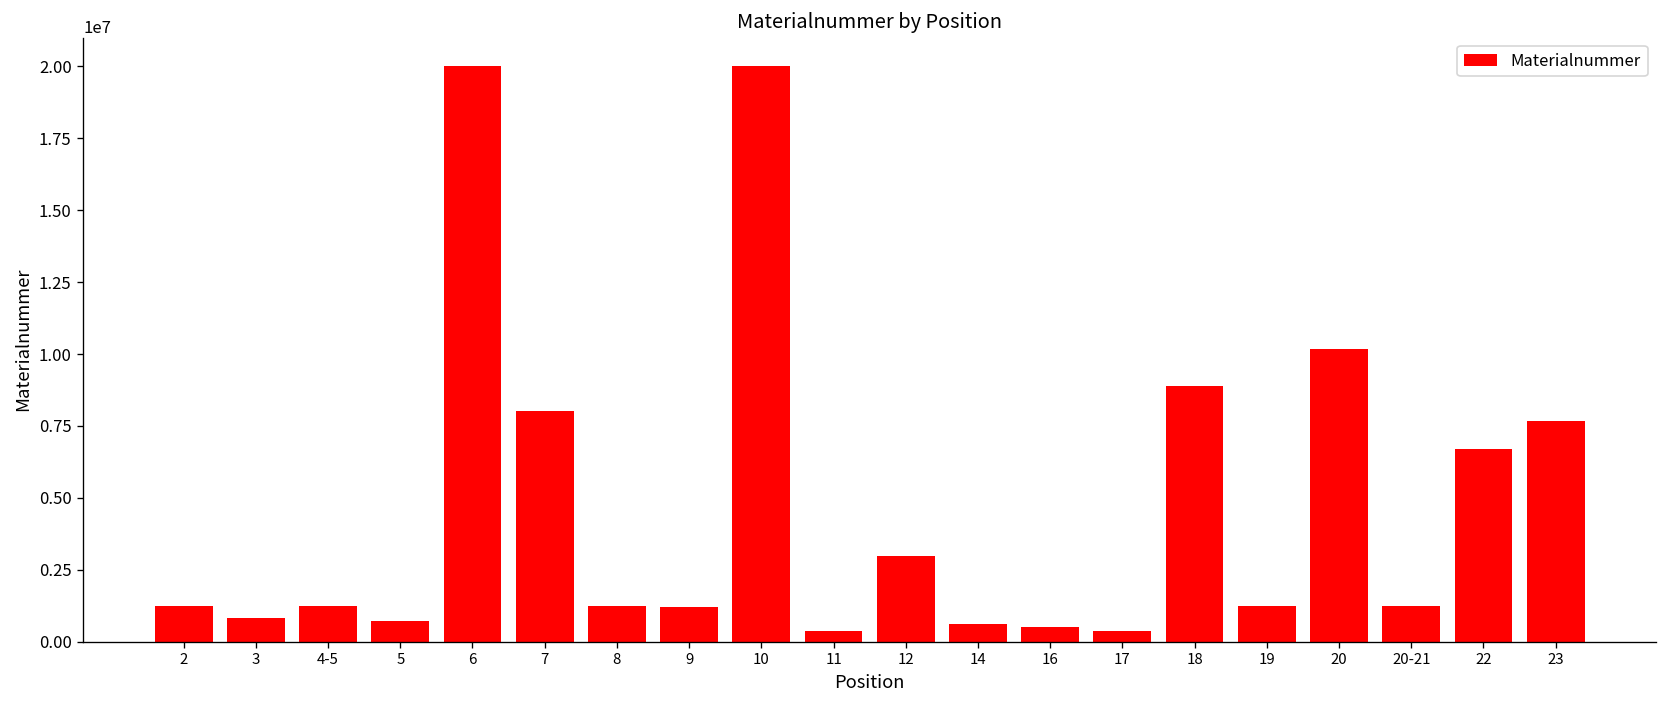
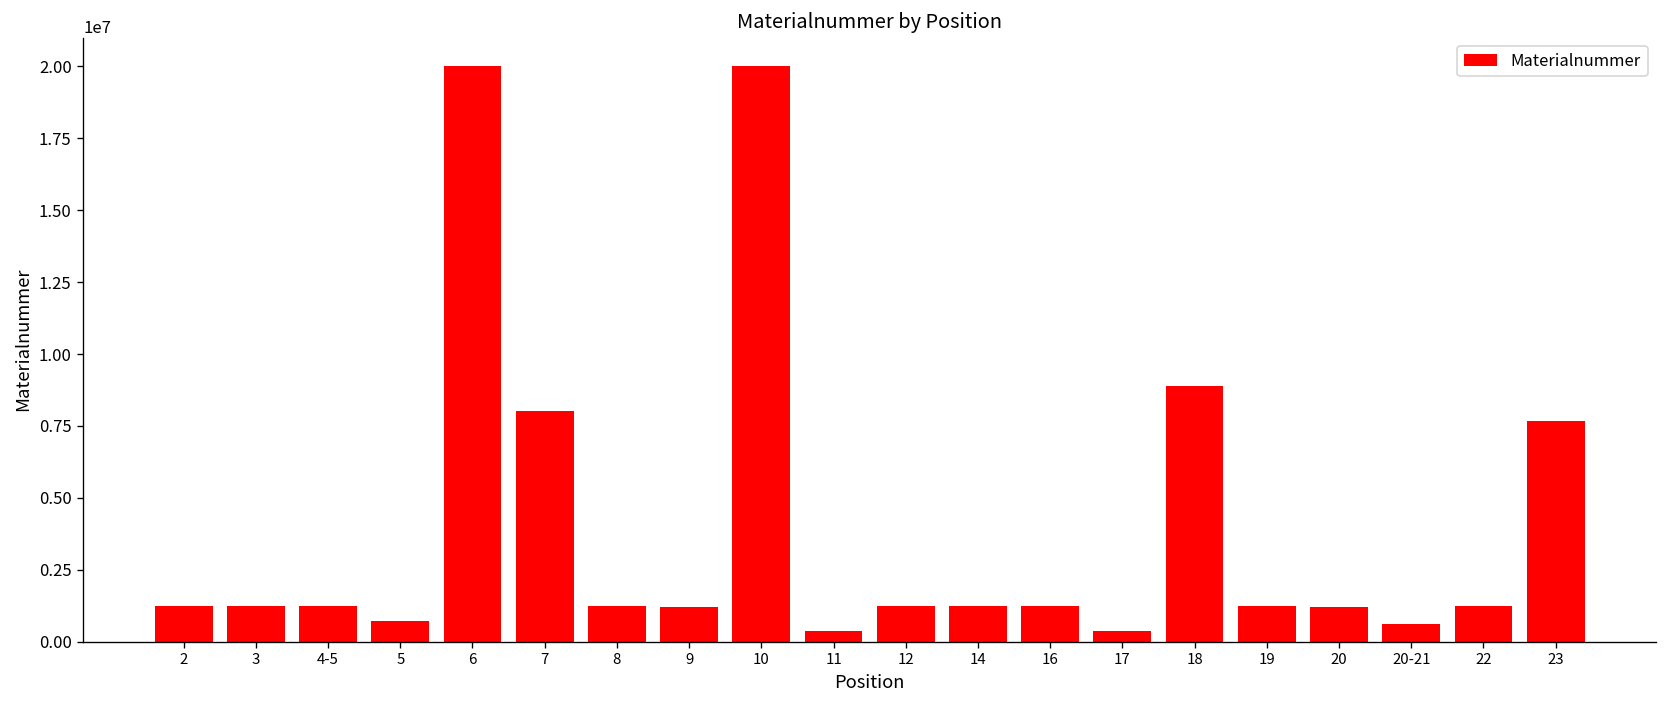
3: 800000 -> 1200000
12: 3000000 -> 1200000
14: 600000 -> 1200000
16: 500000 -> 1200000
20: 10200000 -> 1200000
20-21: 1200000 -> 600000
22: 6700000 -> 1200000
